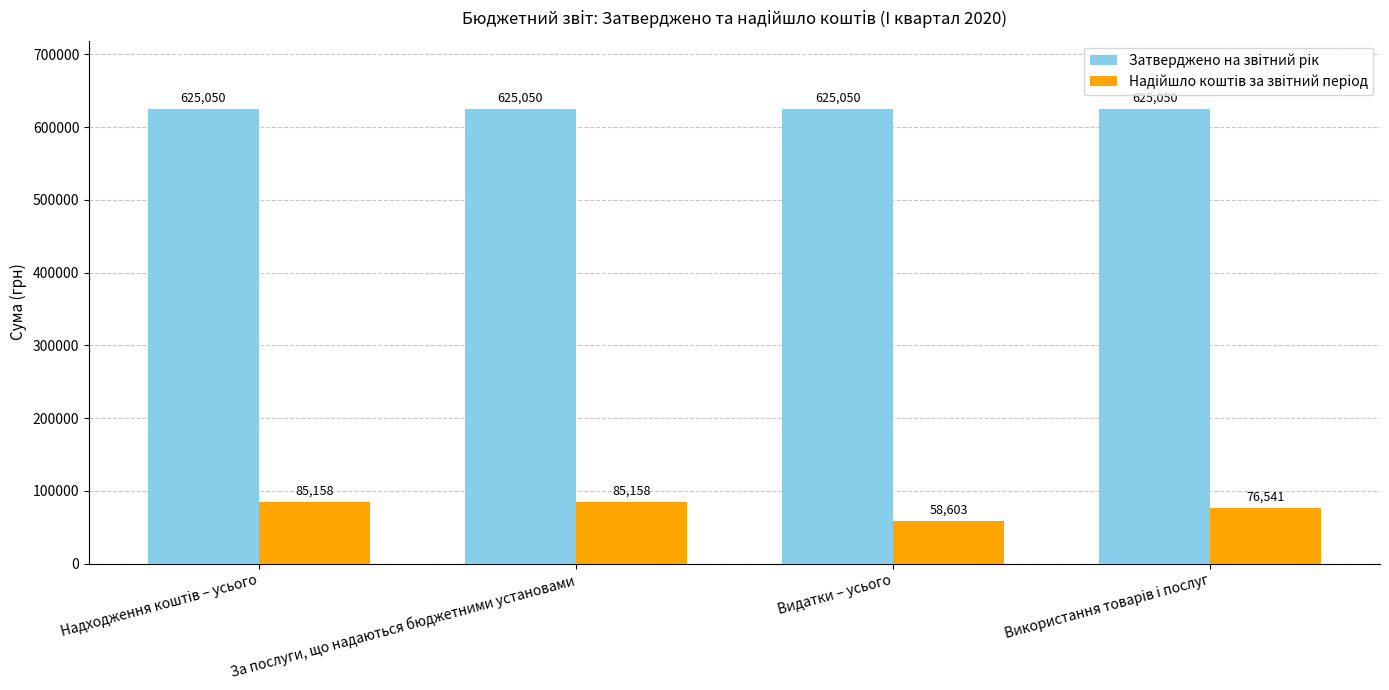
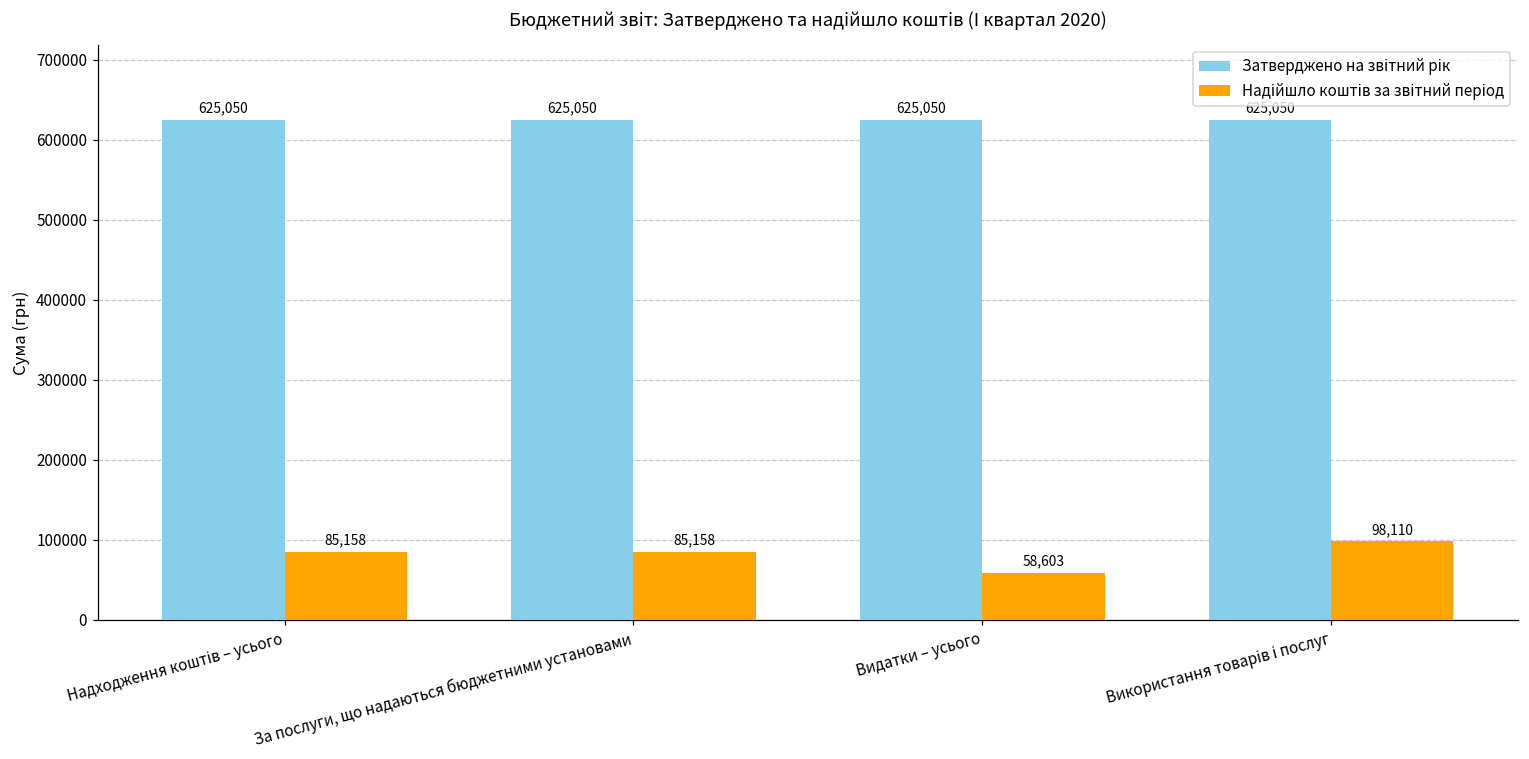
Надійшло коштів за звітний період, Використання товарів і послуг: 76,541 -> 98,110
